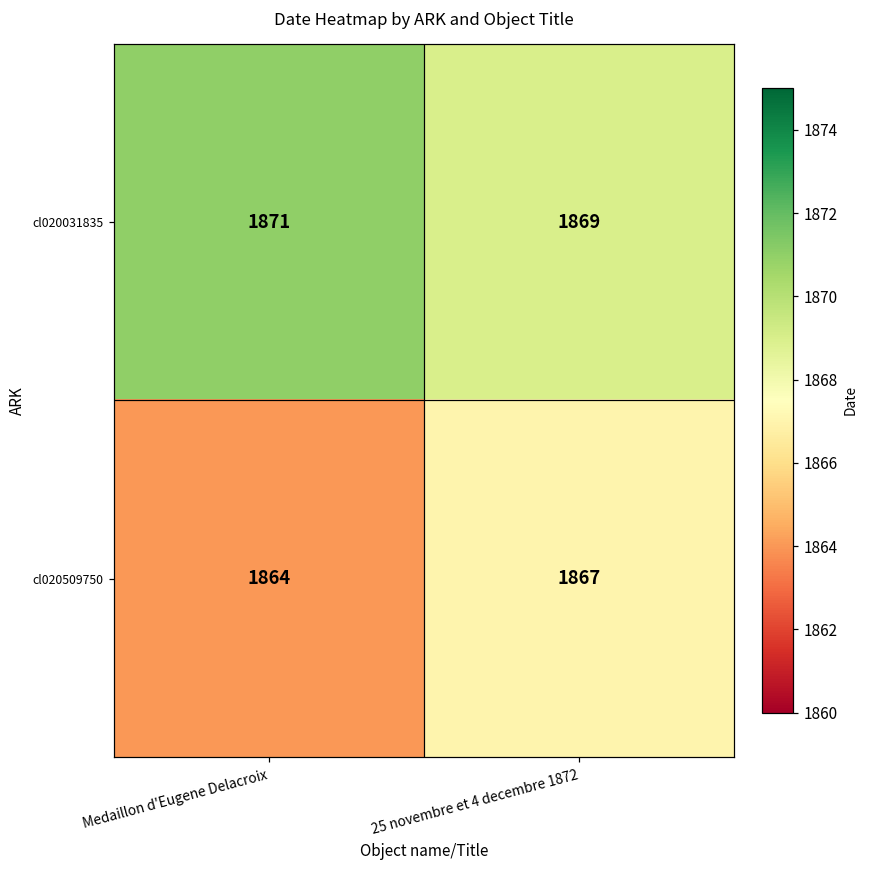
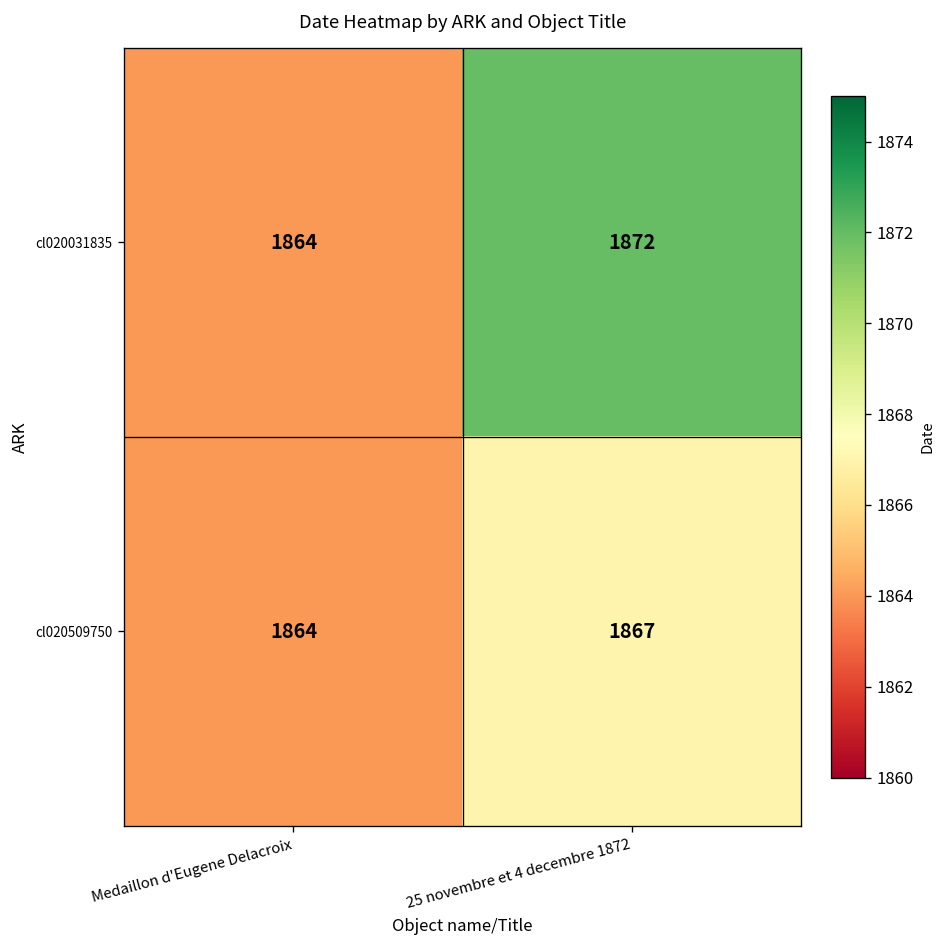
cl020031835, Medaillon d'Eugene Delacroix: 1871 -> 1864
cl020031835, 25 novembre et 4 decembre 1872: 1869 -> 1872
